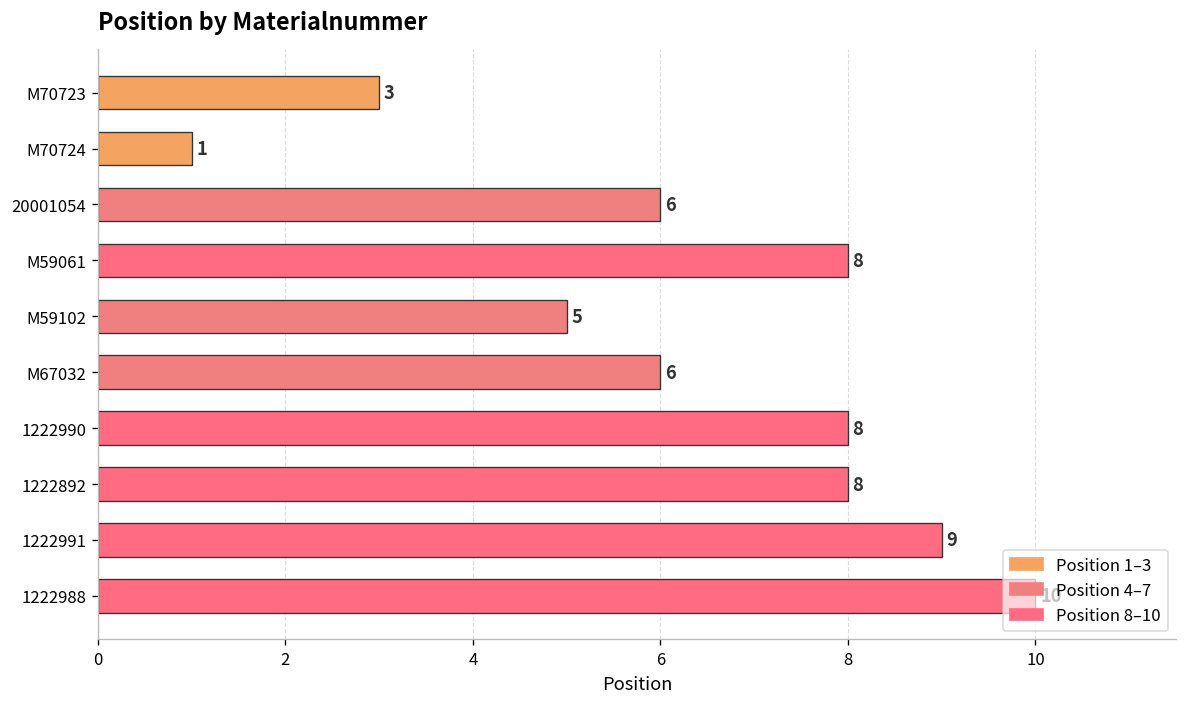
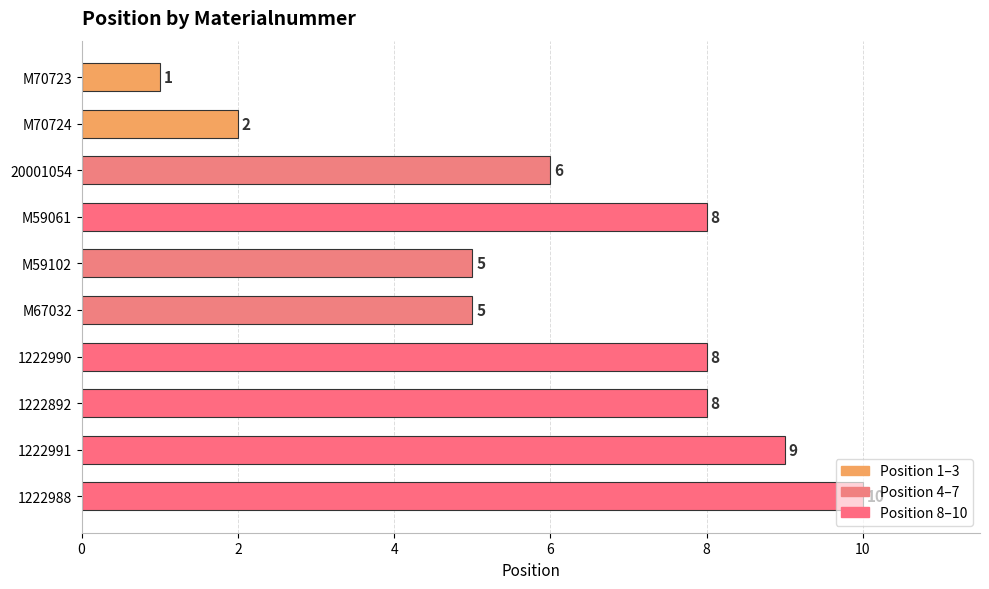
M70723: 3 -> 1
M70724: 1 -> 2
M67032: 6 -> 5
